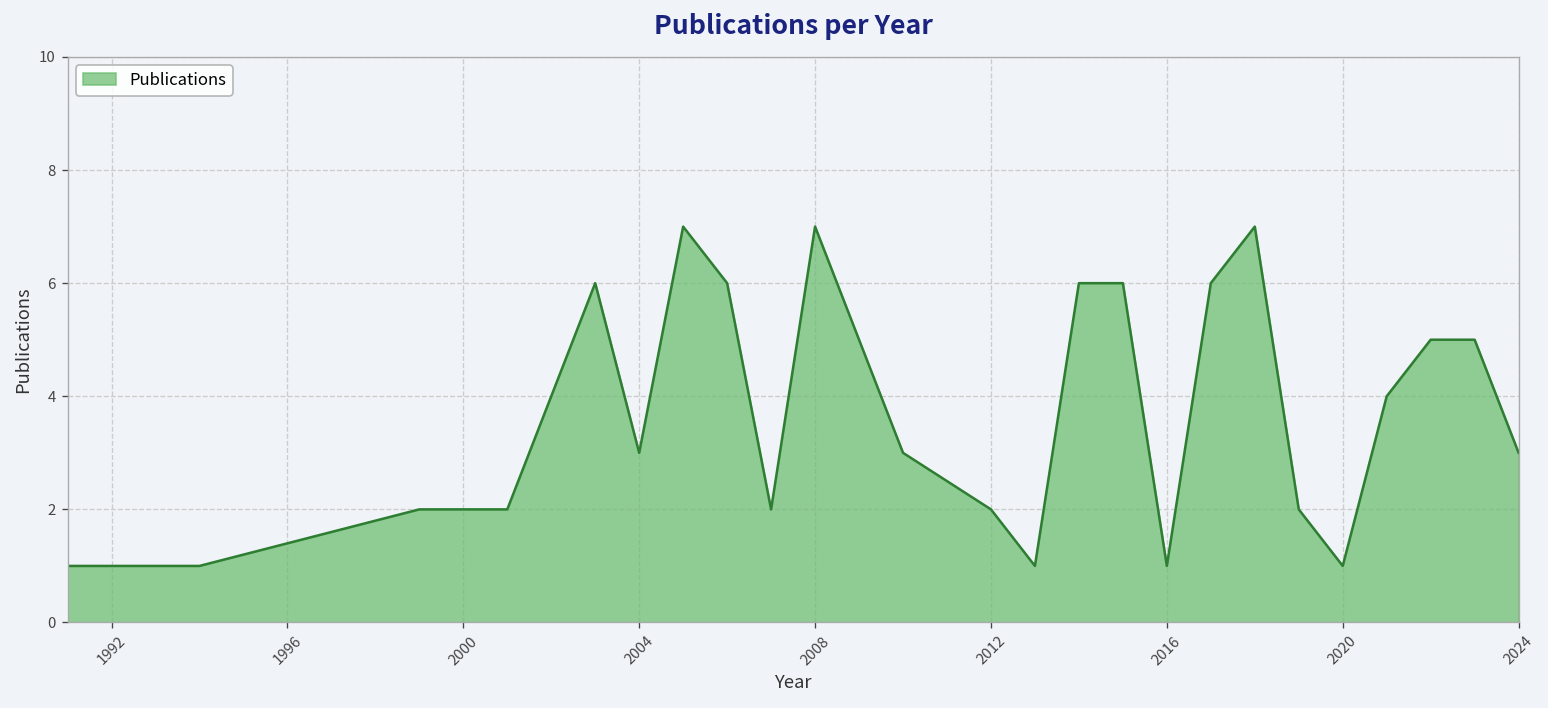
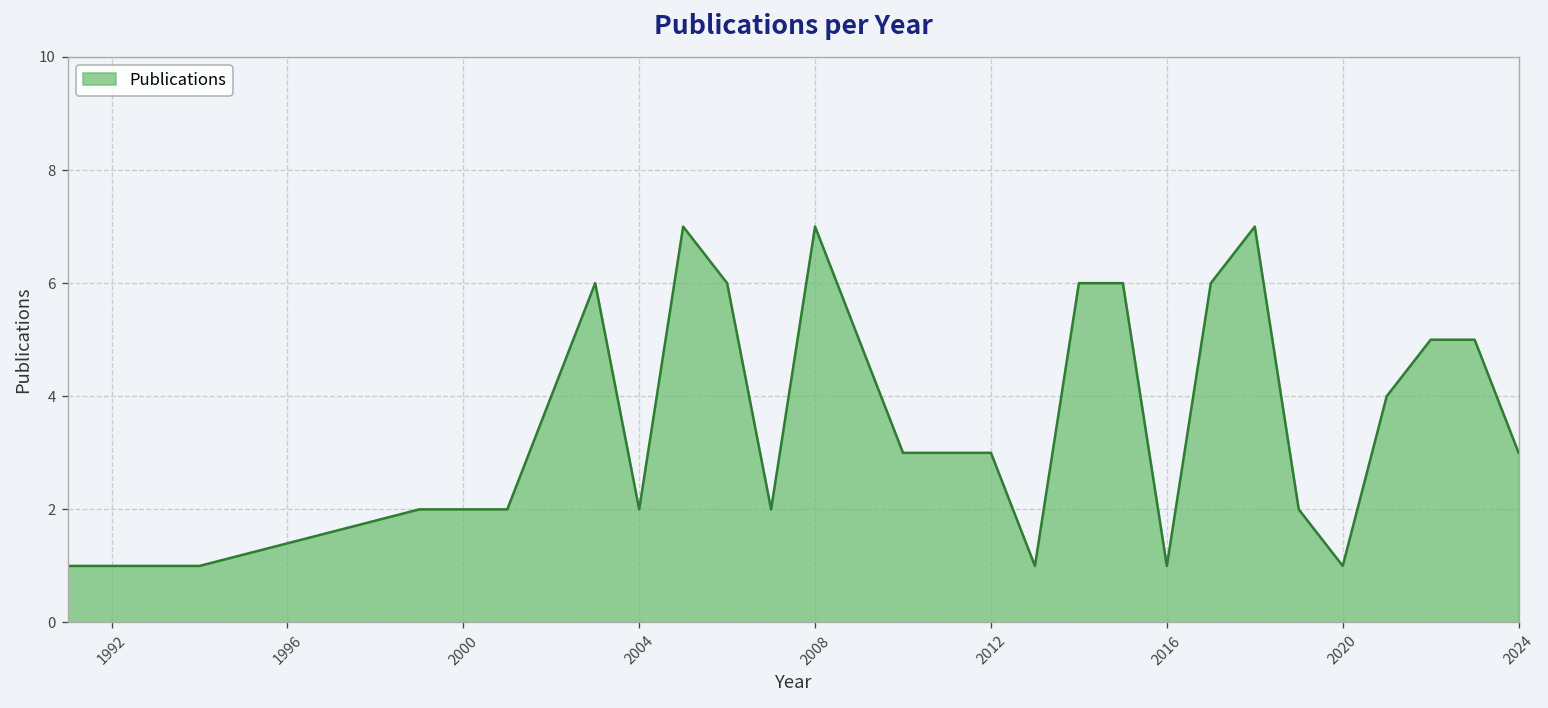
2004: 3 -> 2
2012: 2 -> 3
